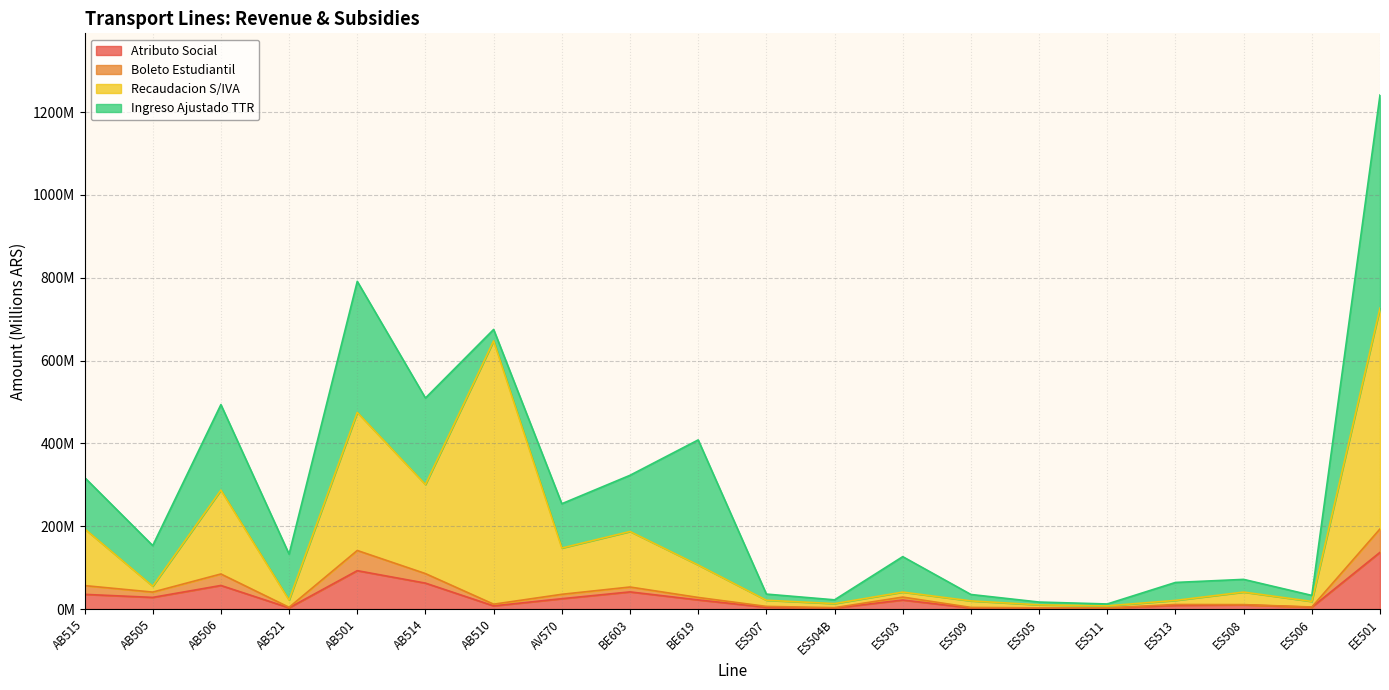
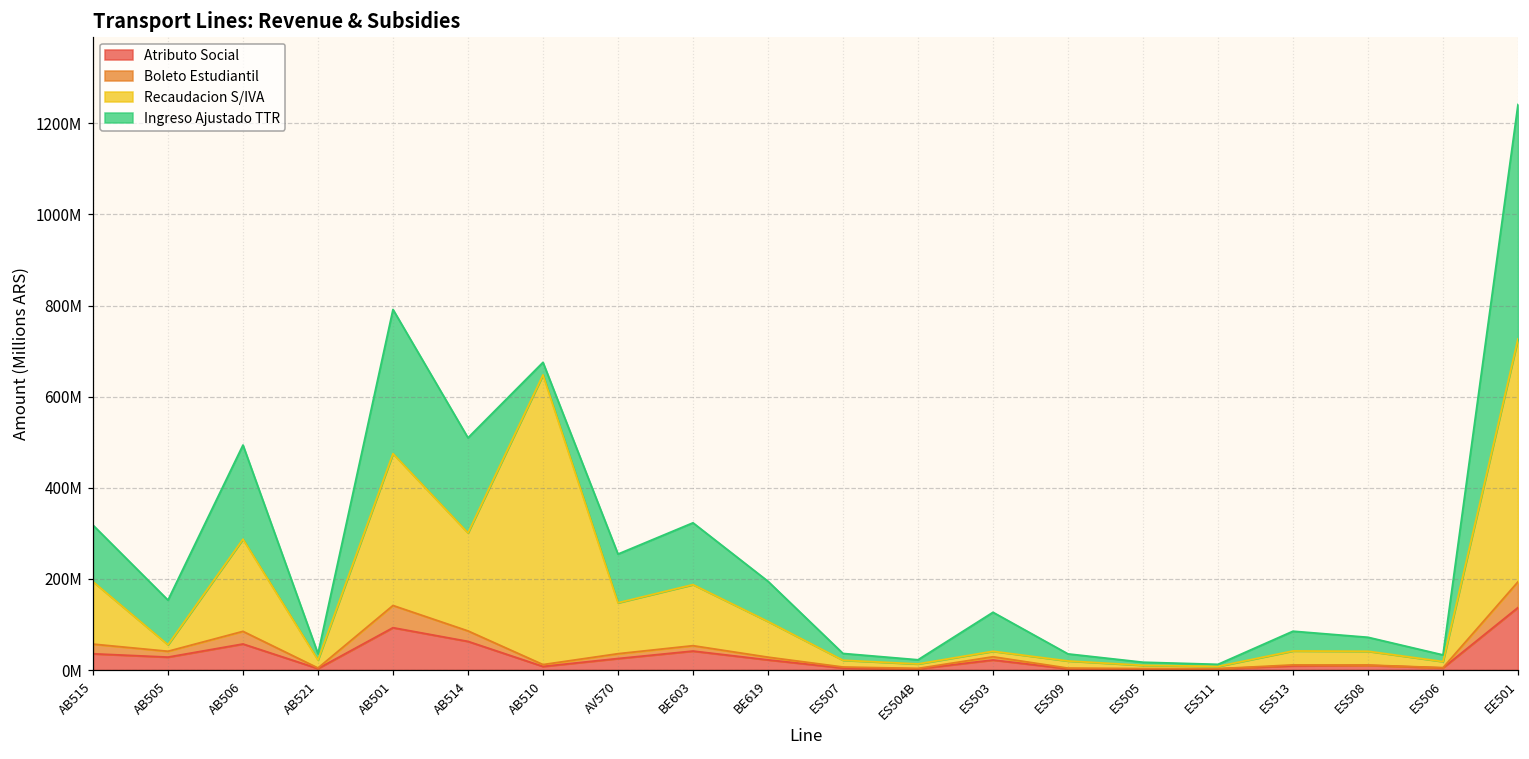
Ingreso Ajustado TTR, AB521: 110000000 -> 10000000
Ingreso Ajustado TTR, BE619: 300000000 -> 90000000
Recaudacion S/IVA, ES513: 10000000 -> 30000000
